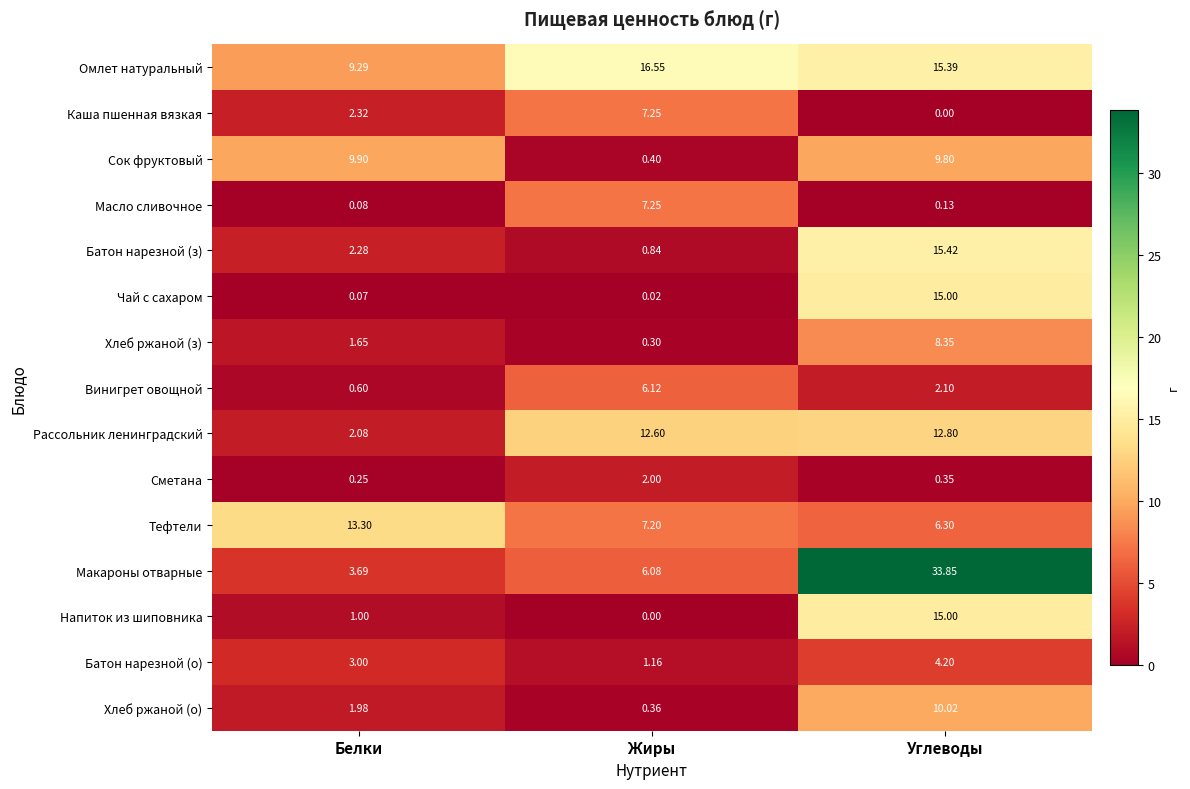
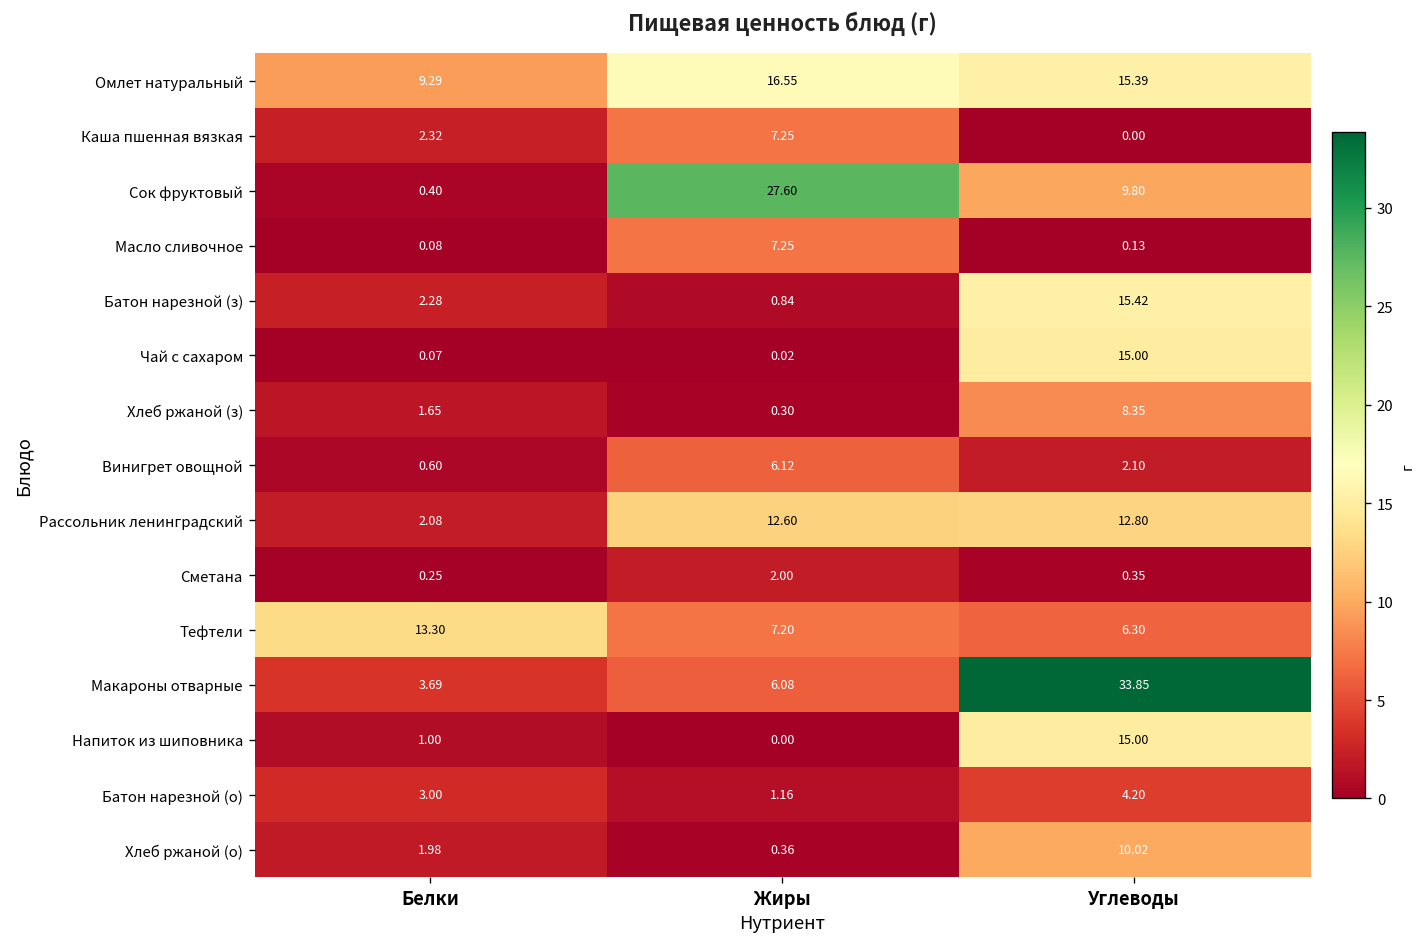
Сок фруктовый, Белки: 9.90 -> 0.40
Сок фруктовый, Жиры: 0.40 -> 27.60
